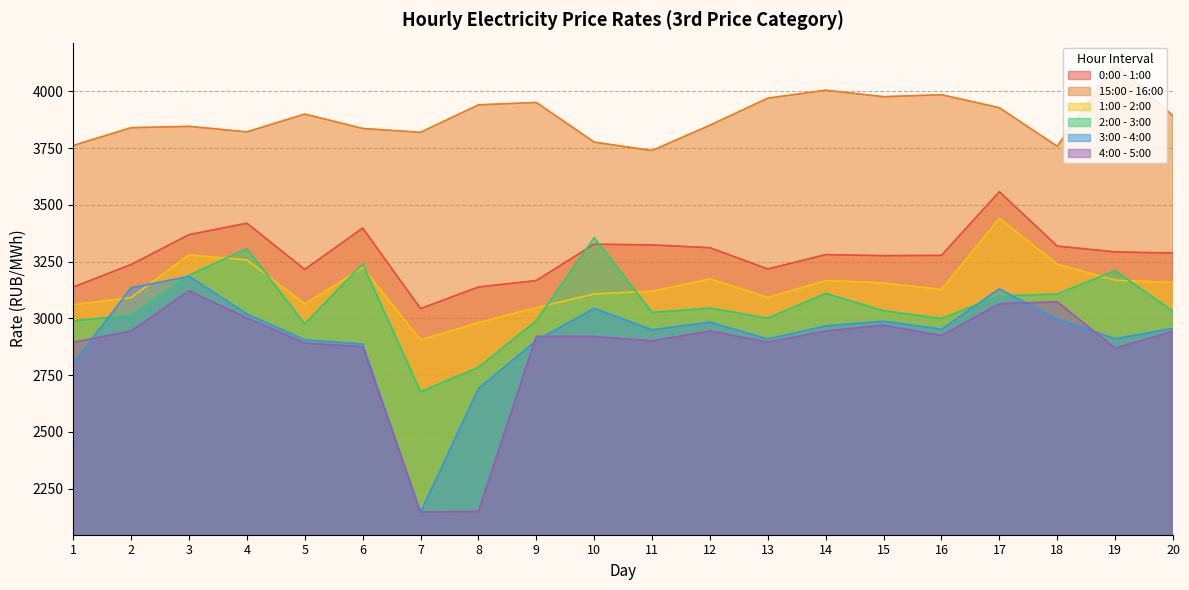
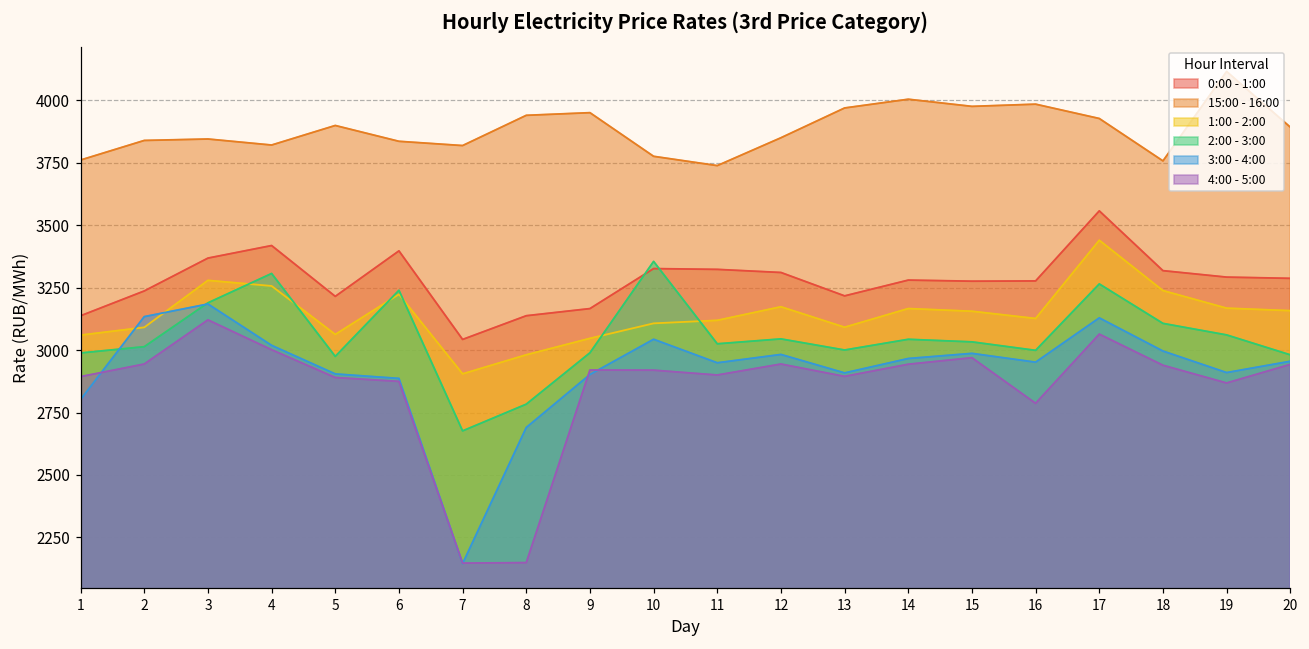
2:00 - 3:00, 14: 3110 -> 3040
4:00 - 5:00, 16: 2920 -> 2790
2:00 - 3:00, 17: 3100 -> 3270
4:00 - 5:00, 18: 3070 -> 2940
2:00 - 3:00, 19: 3210 -> 3060
2:00 - 3:00, 20: 3030 -> 2980
